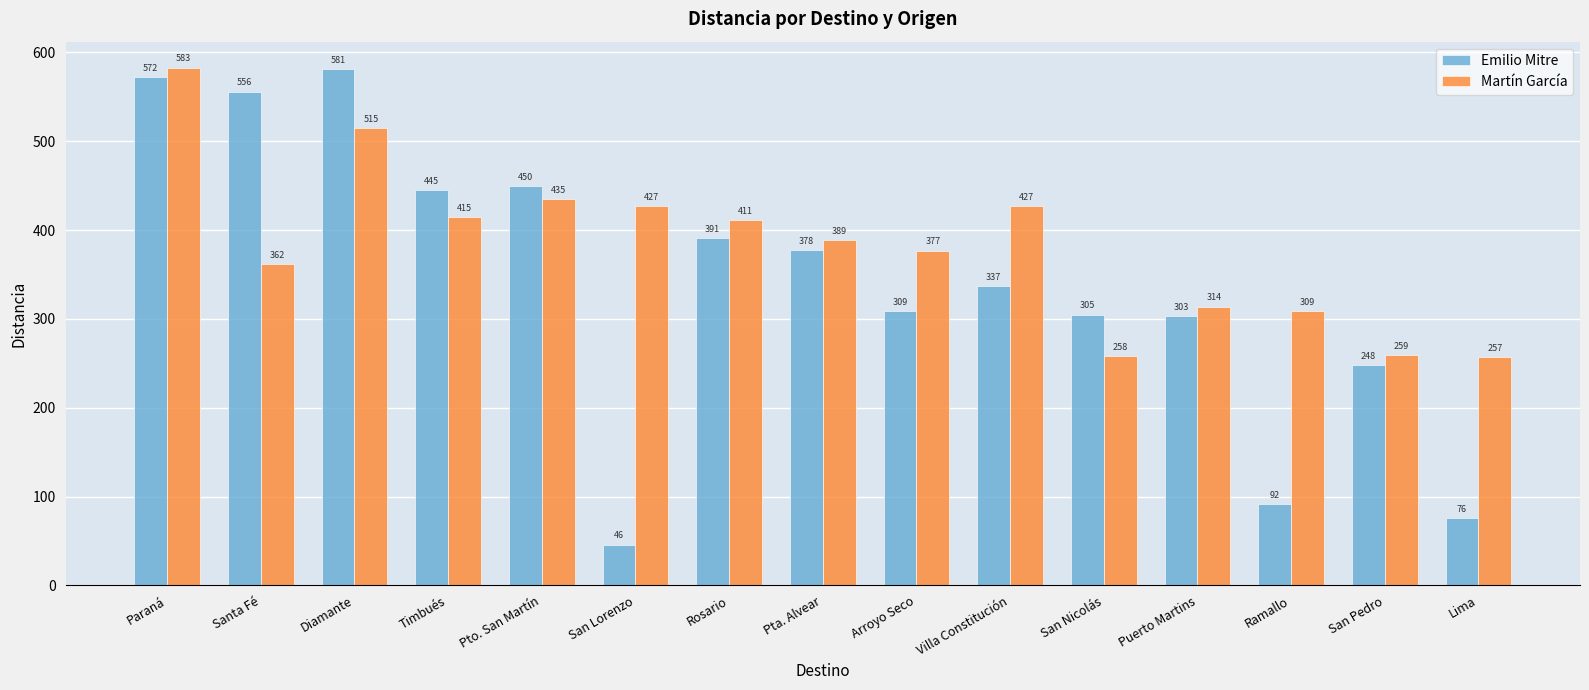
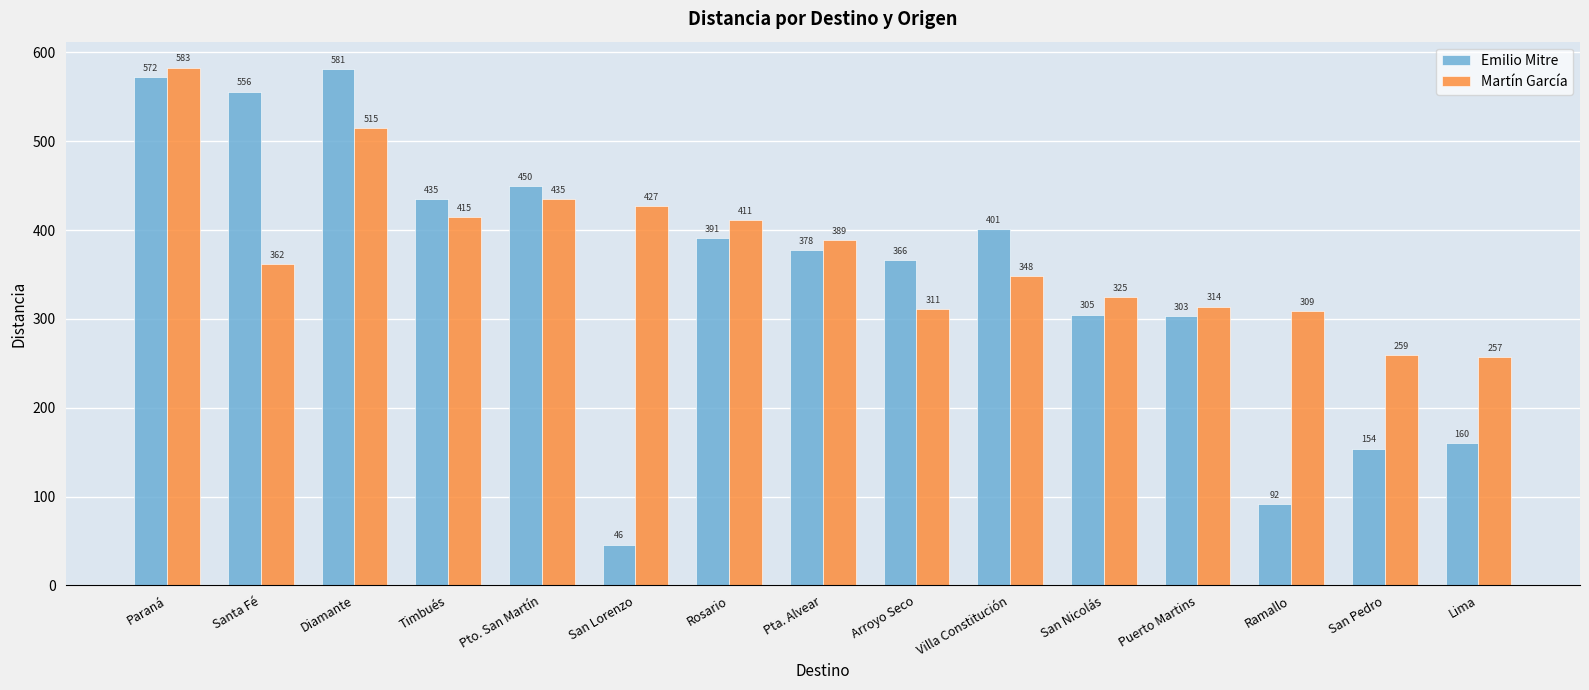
Emilio Mitre, Timbués: 445 -> 435
Emilio Mitre, Arroyo Seco: 309 -> 366
Martín García, Arroyo Seco: 377 -> 311
Emilio Mitre, Villa Constitución: 337 -> 401
Martín García, Villa Constitución: 427 -> 348
Martín García, San Nicolás: 258 -> 325
Emilio Mitre, San Pedro: 248 -> 154
Emilio Mitre, Lima: 76 -> 160
